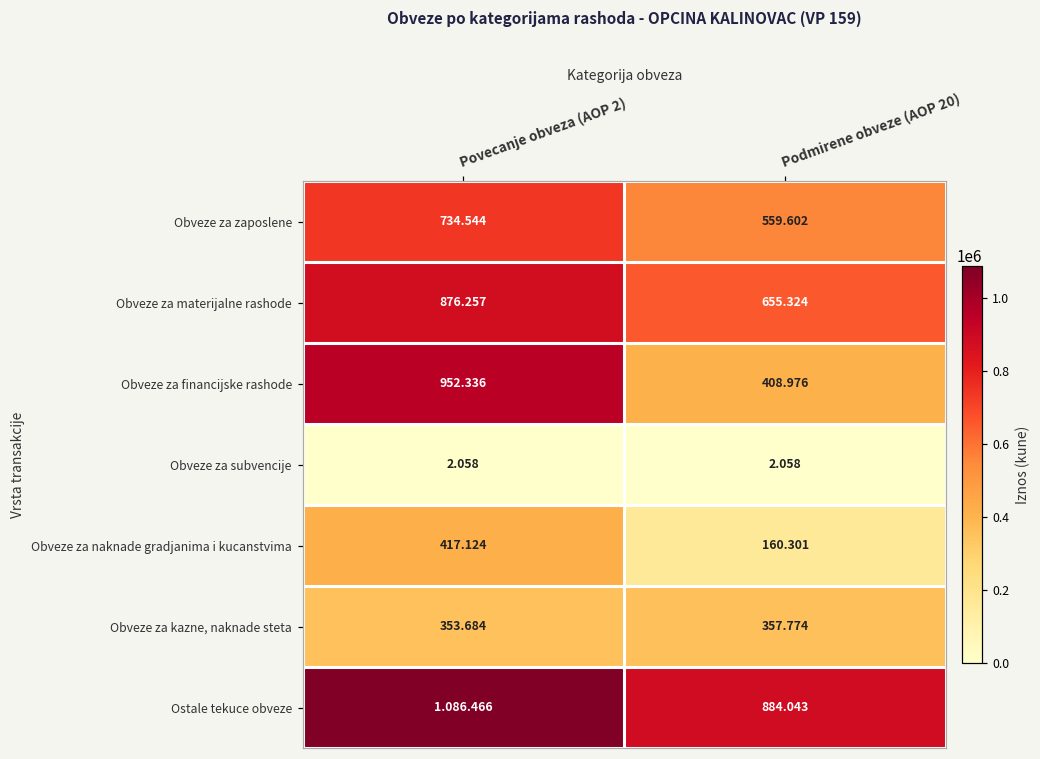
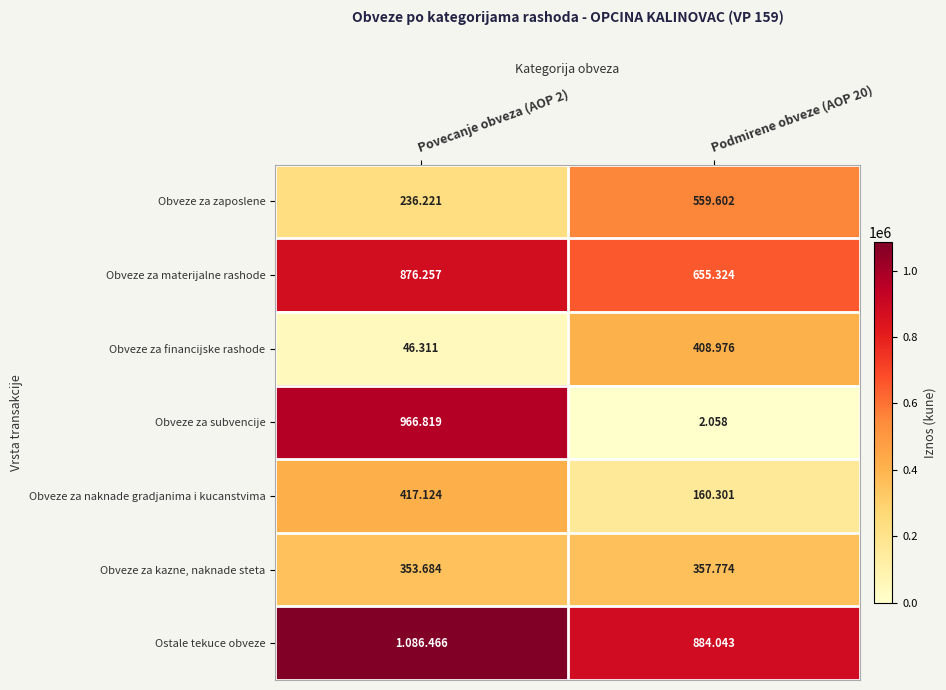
Obveze za zaposlene, Povecanje obveza (AOP 2): 734.544 -> 236.221
Obveze za financijske rashode, Povecanje obveza (AOP 2): 952.336 -> 46.311
Obveze za subvencije, Povecanje obveza (AOP 2): 2.058 -> 966.819
